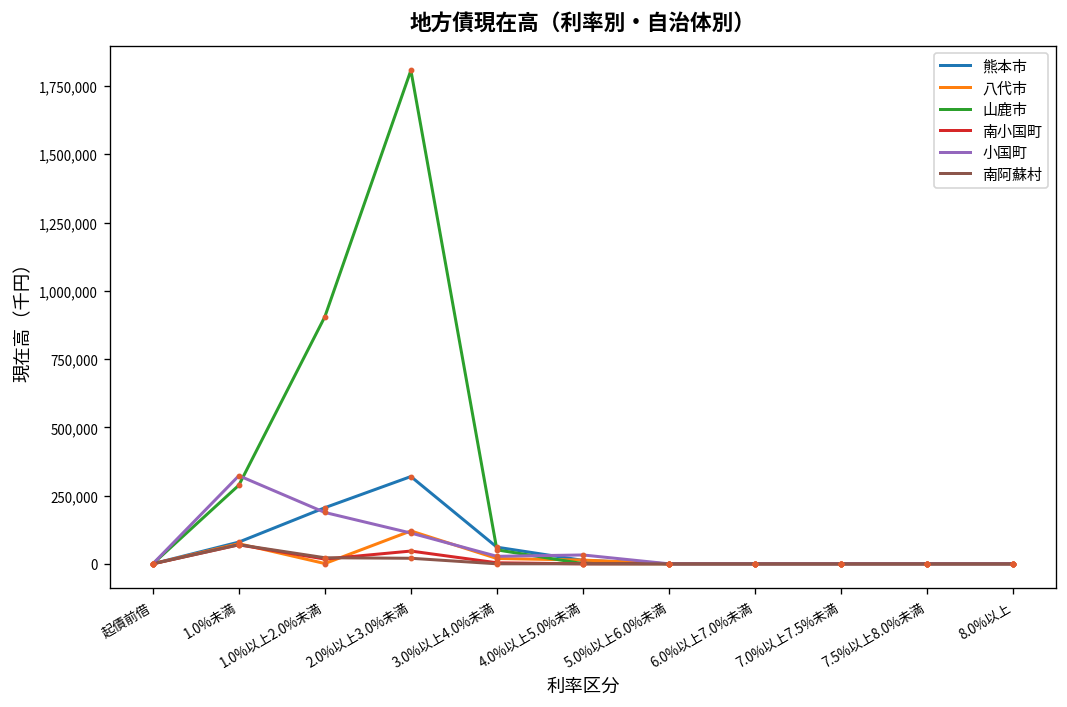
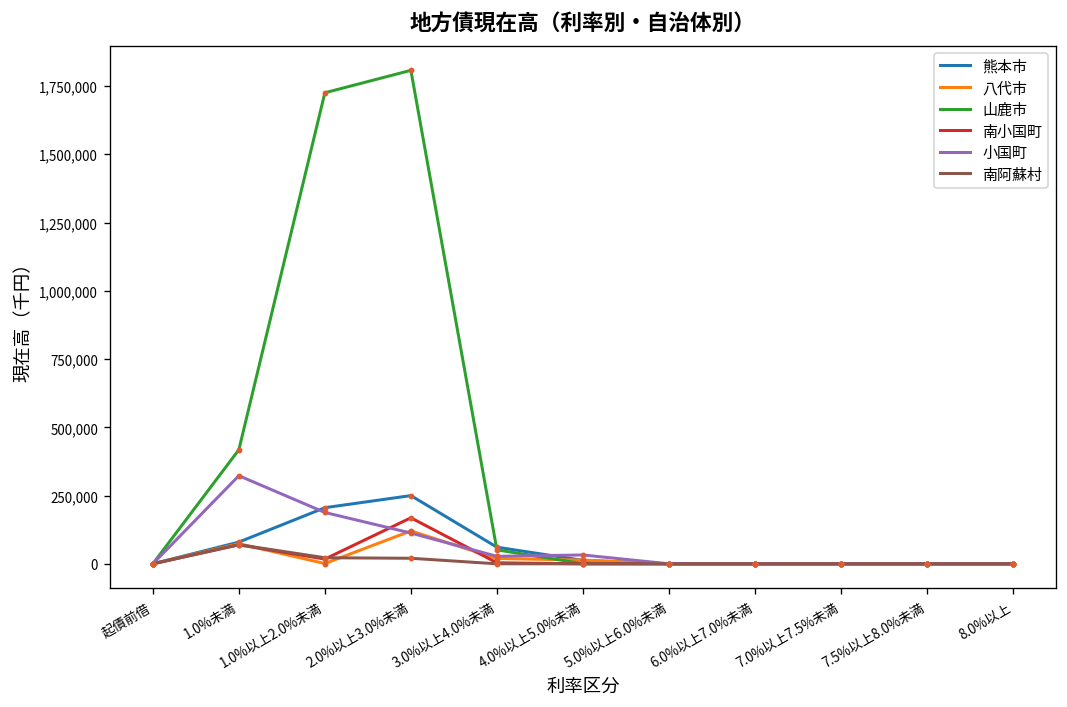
山鹿市, 1.0%未満: 290,000 -> 420,000
山鹿市, 1.0%以上2.0%未満: 910,000 -> 1,730,000
熊本市, 2.0%以上3.0%未満: 320,000 -> 250,000
南小国町, 2.0%以上3.0%未満: 50,000 -> 170,000
